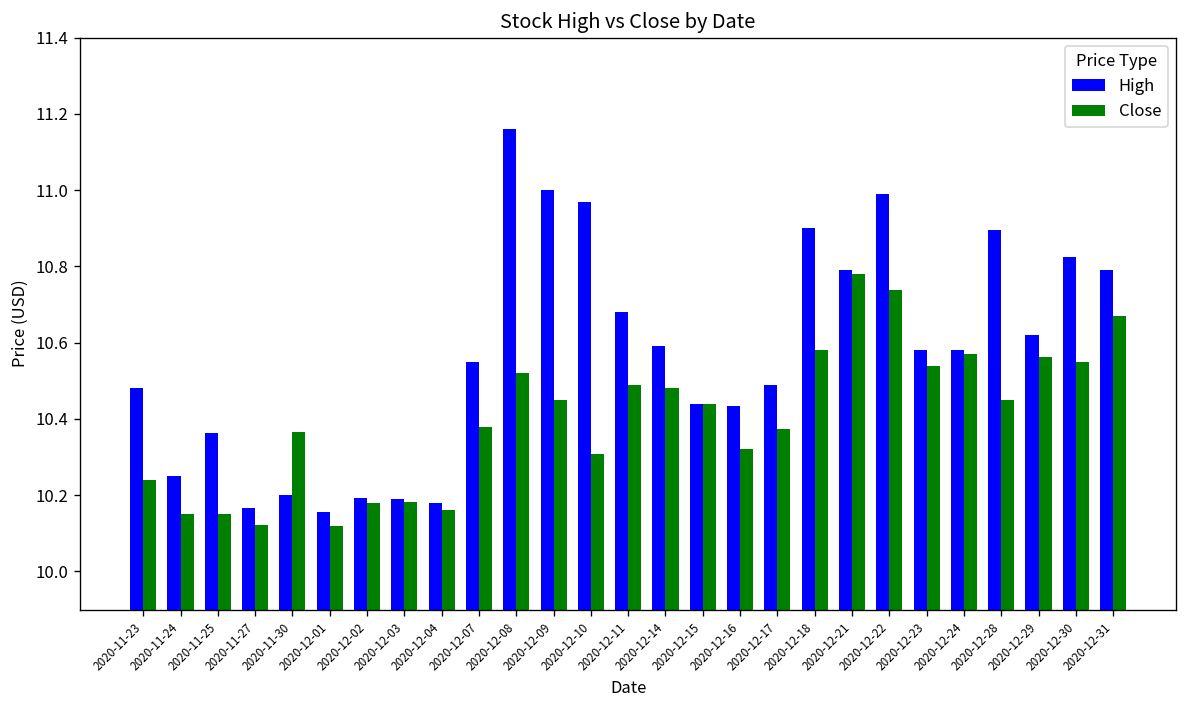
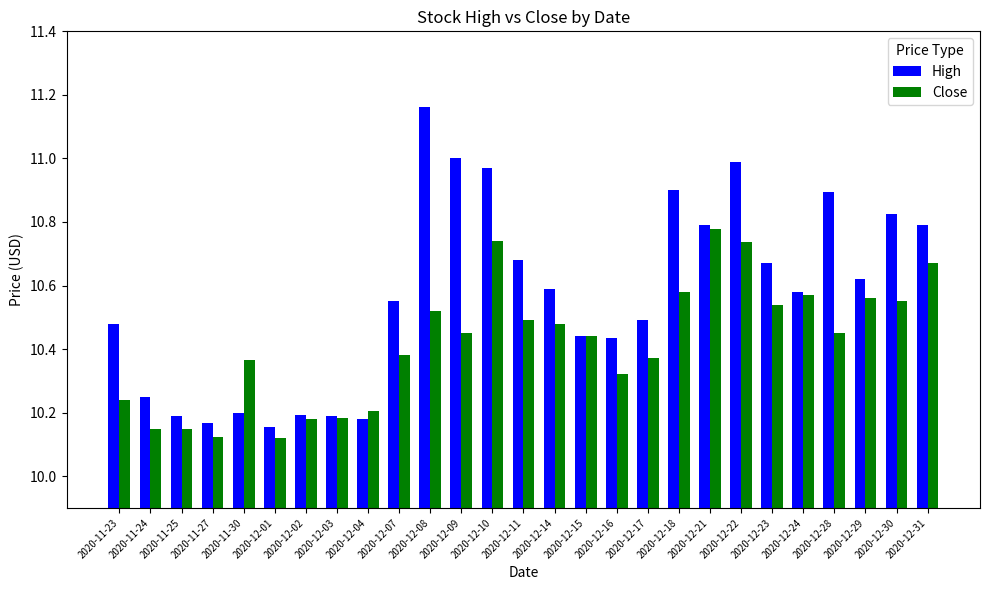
High, 2020-11-25: 10.36 -> 10.19
Close, 2020-12-04: 10.16 -> 10.21
Close, 2020-12-10: 10.31 -> 10.74
High, 2020-12-23: 10.58 -> 10.67
